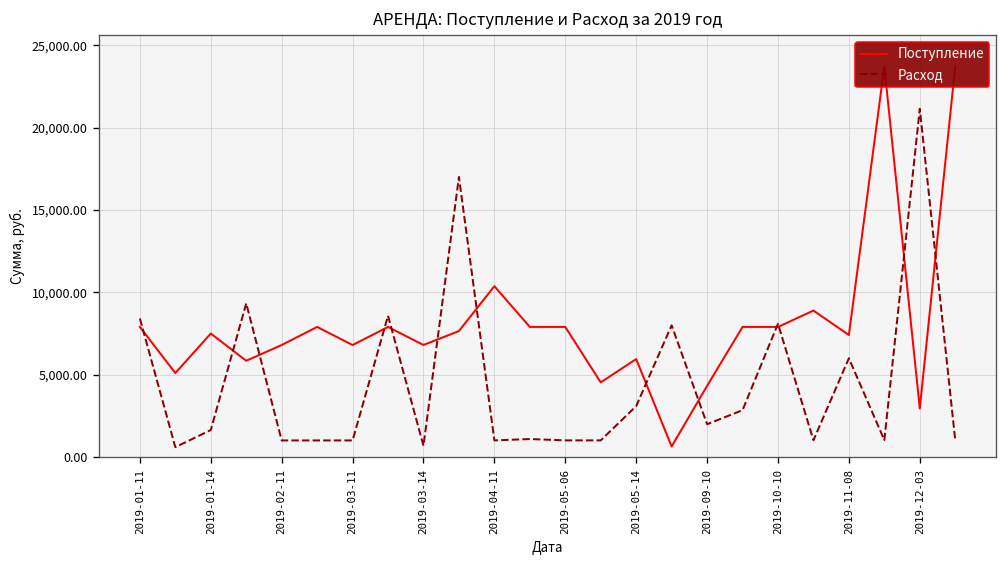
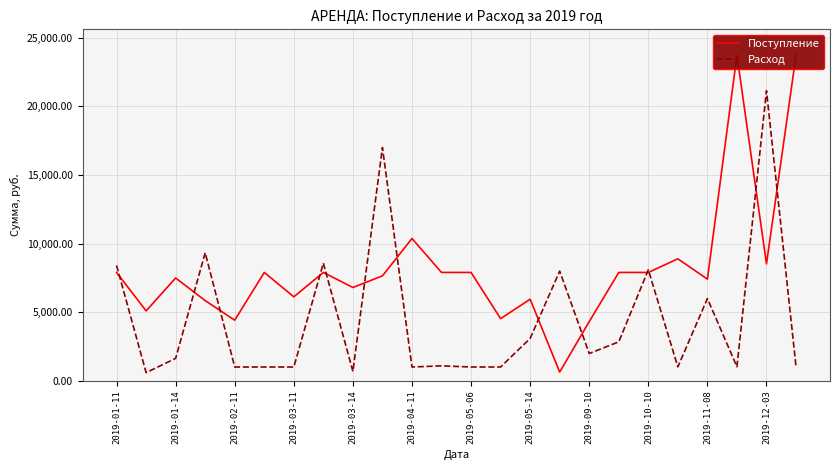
Поступление, 2019-02-11: 6,800 -> 4,400
Поступление, 2019-03-11: 6,800 -> 6,100
Поступление, 2019-12-03: 3,000 -> 8,500
